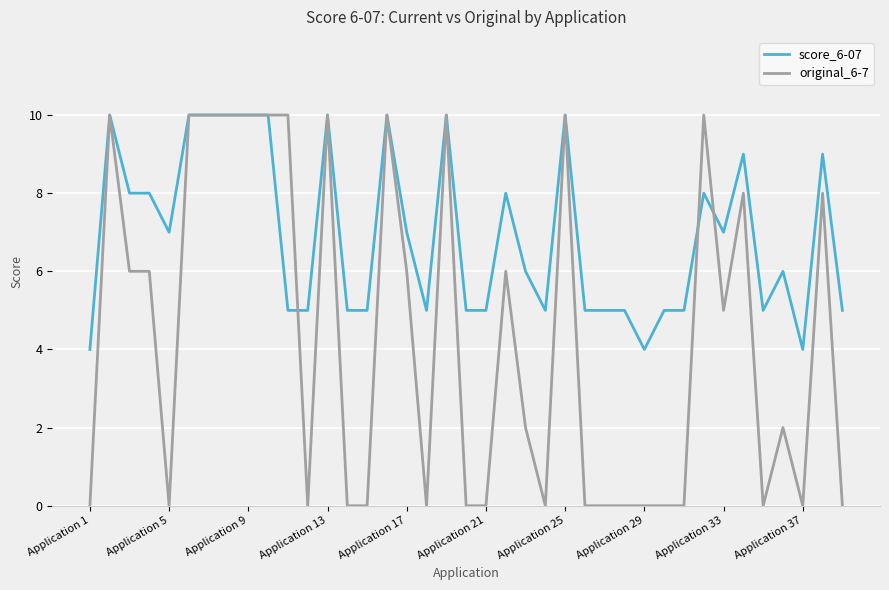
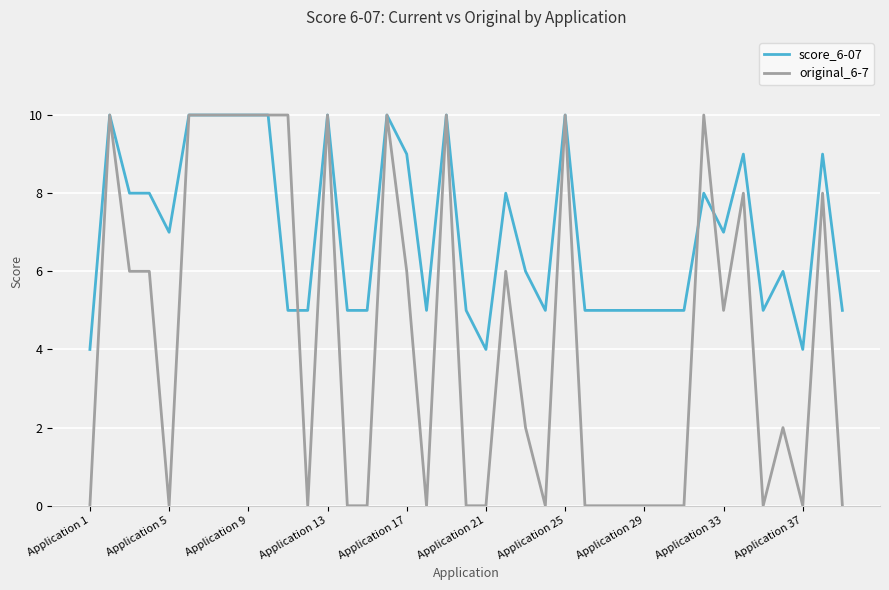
score_6-07, Application 17: 7 -> 9
score_6-07, Application 21: 5 -> 4
score_6-07, Application 29: 4 -> 5
